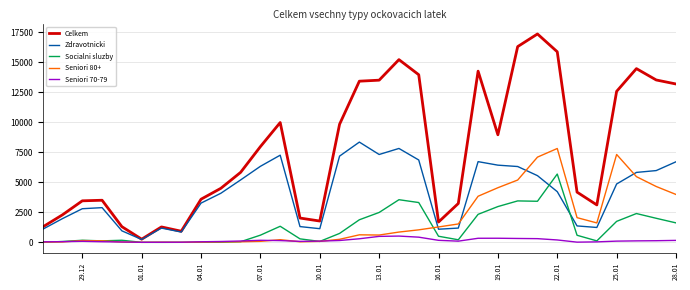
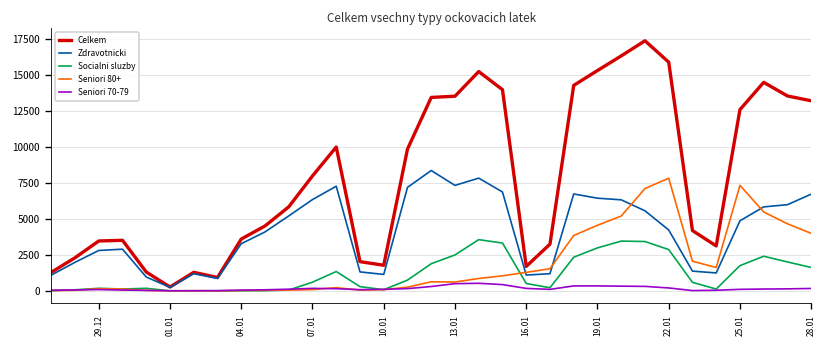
Celkem, 19.01: 9000 -> 15300
Socialni sluzby, 22.01: 5700 -> 2900
